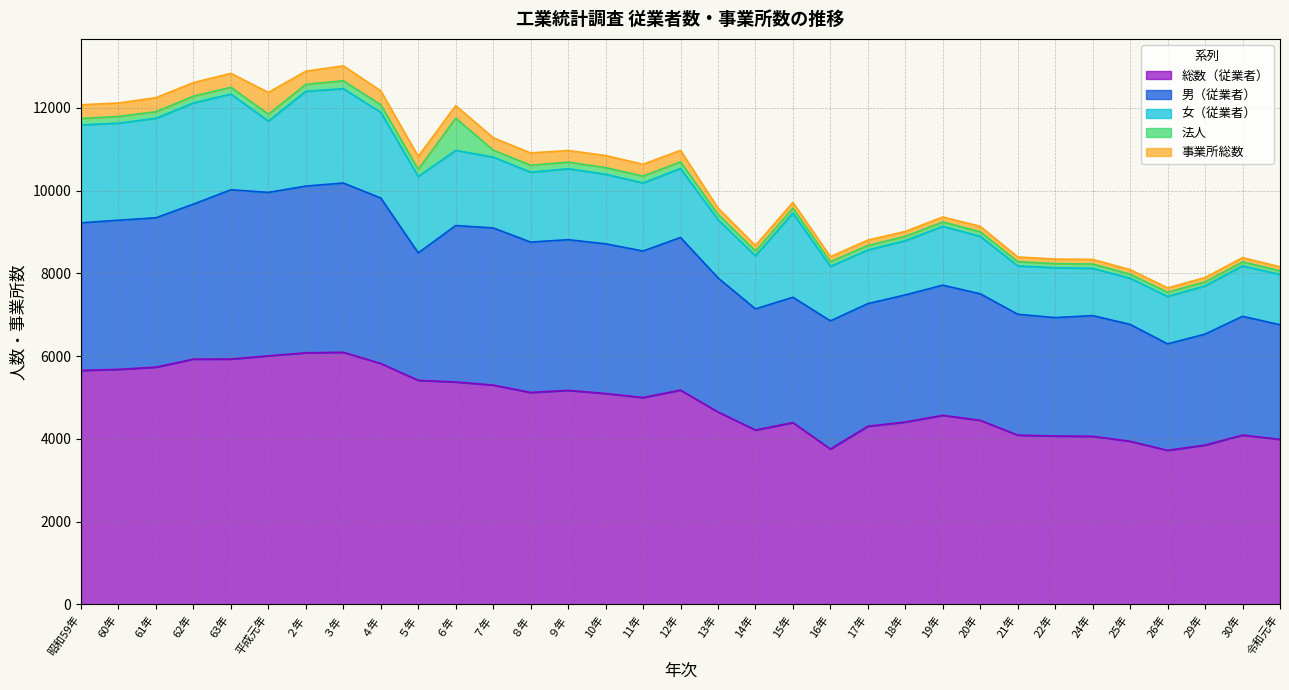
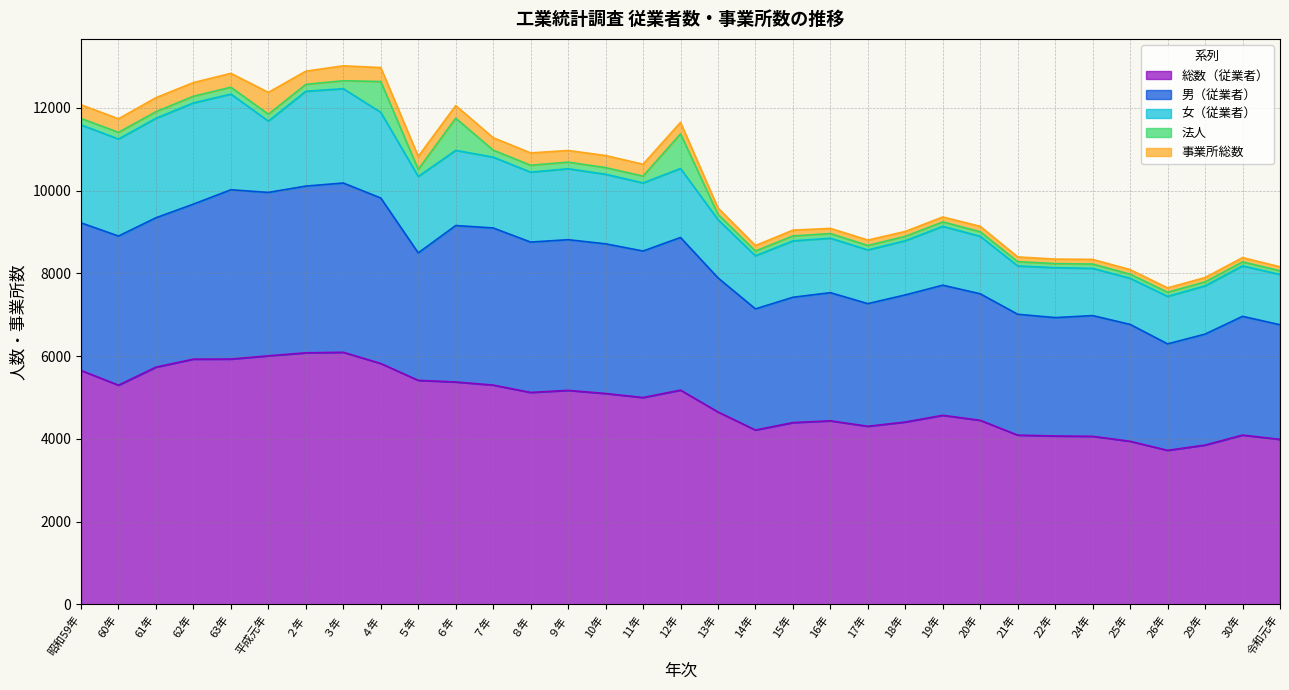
総数（従業者）, 60年: 5700 -> 5300
法人, ４年: 200 -> 700
法人, 12年: 200 -> 800
女（従業者）, 15年: 2000 -> 1400
総数（従業者）, 16年: 3800 -> 4400
